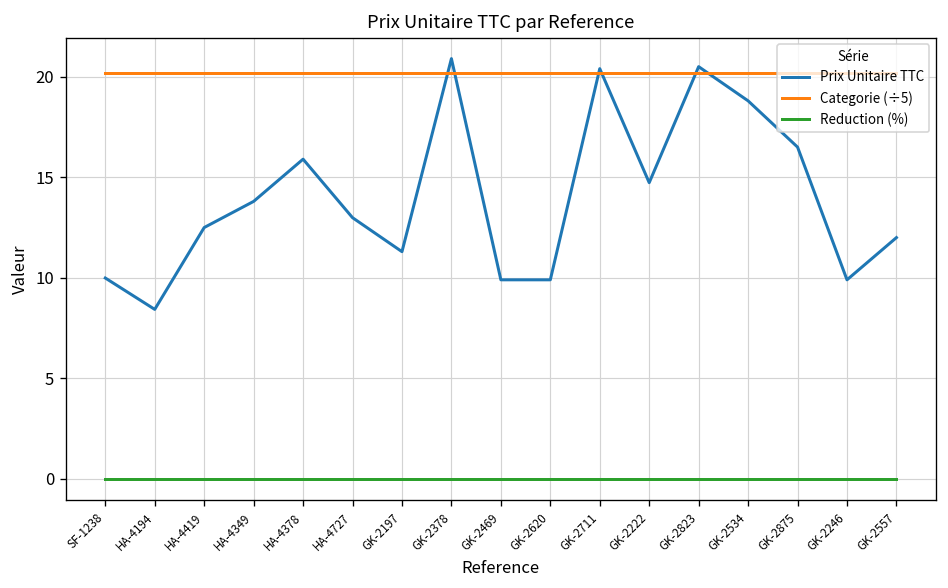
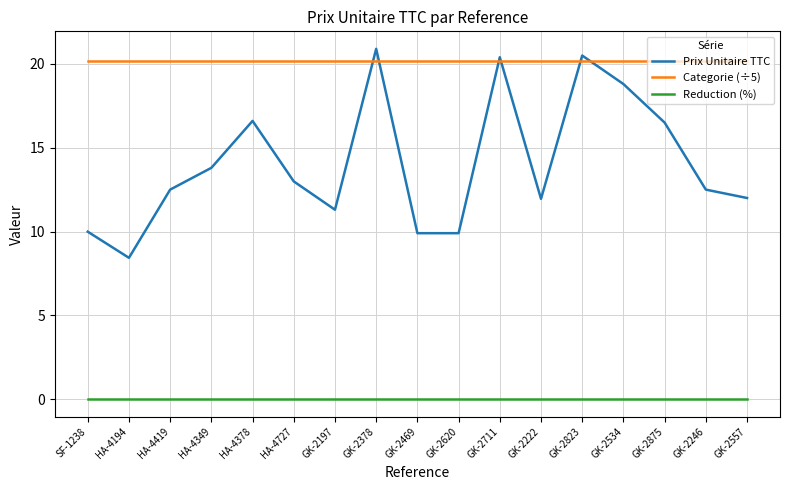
Prix Unitaire TTC, HA-4378: 15.9 -> 16.6
Prix Unitaire TTC, GK-2222: 14.7 -> 12.0
Prix Unitaire TTC, GK-2246: 9.9 -> 12.5
